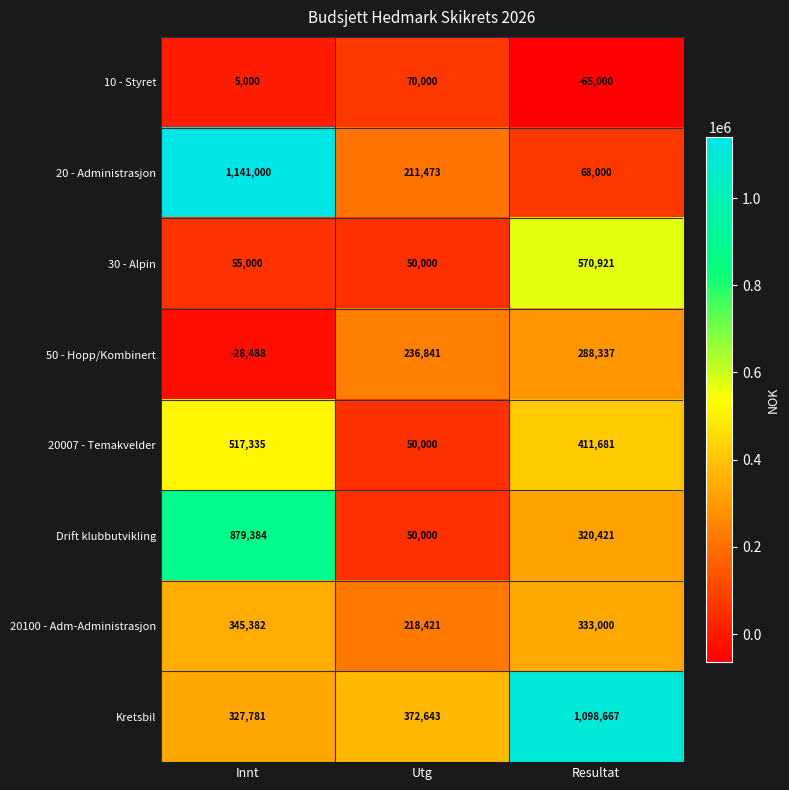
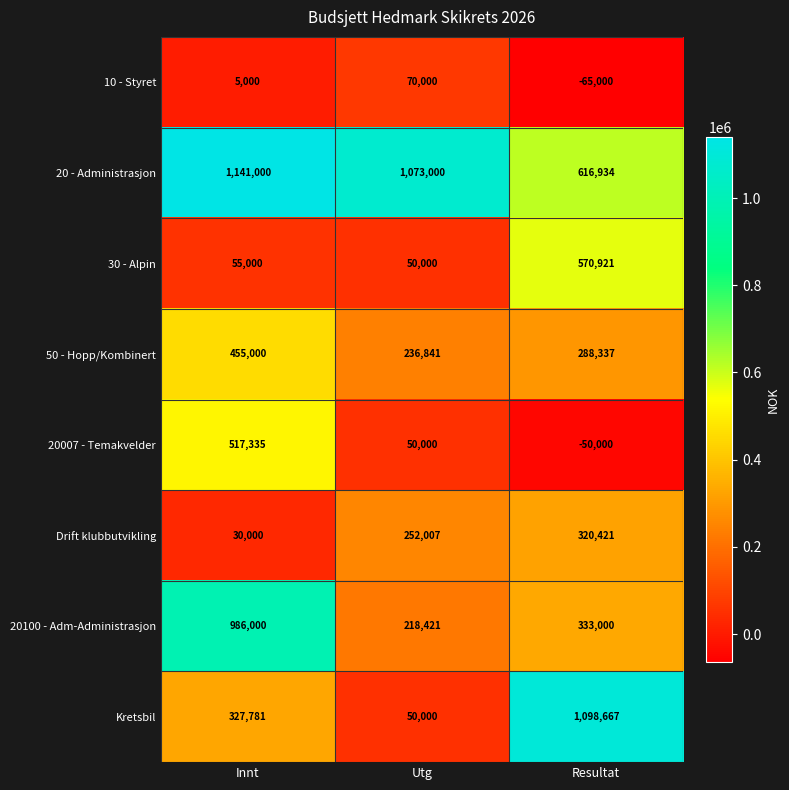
20 - Administrasjon, Utg: 211,473 -> 1,073,000
20 - Administrasjon, Resultat: 68,000 -> 616,934
50 - Hopp/Kombinert, Innt: -28,488 -> 455,000
20007 - Temakvelder, Resultat: 411,681 -> -50,000
Drift klubbutvikling, Innt: 879,384 -> 30,000
Drift klubbutvikling, Utg: 50,000 -> 252,007
20100 - Adm-Administrasjon, Innt: 345,382 -> 986,000
Kretsbil, Utg: 372,643 -> 50,000
